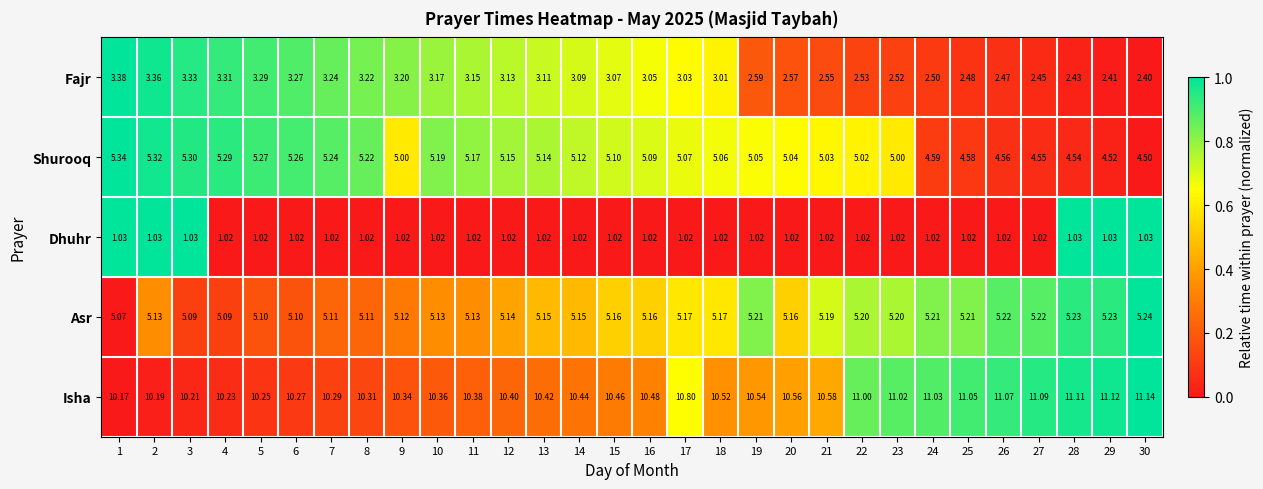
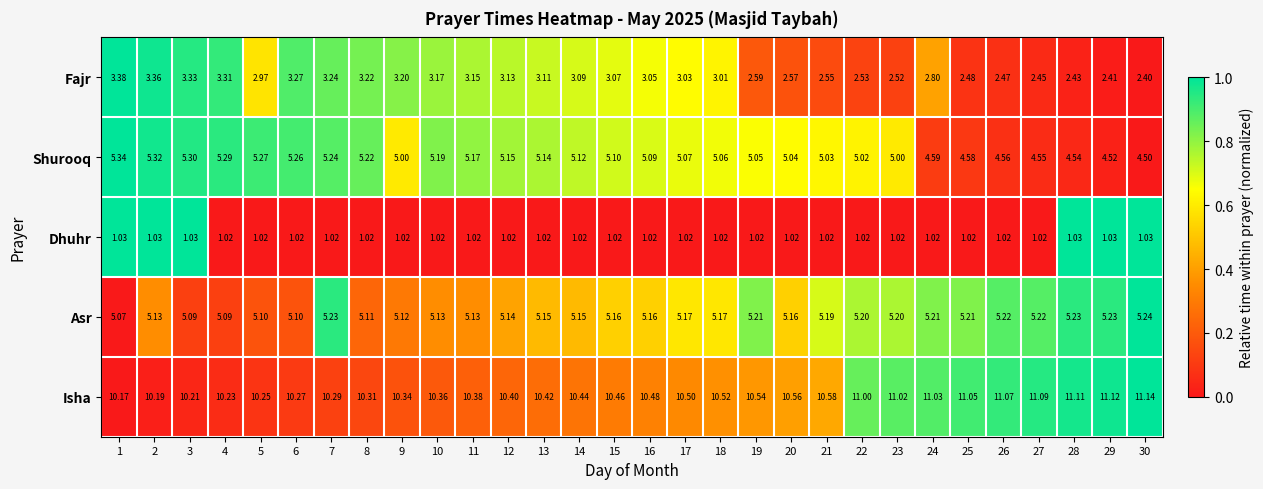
Fajr, 5: 3.29 -> 2.97
Fajr, 24: 2.50 -> 2.80
Asr, 7: 5.11 -> 5.23
Isha, 17: 10.80 -> 10.50
